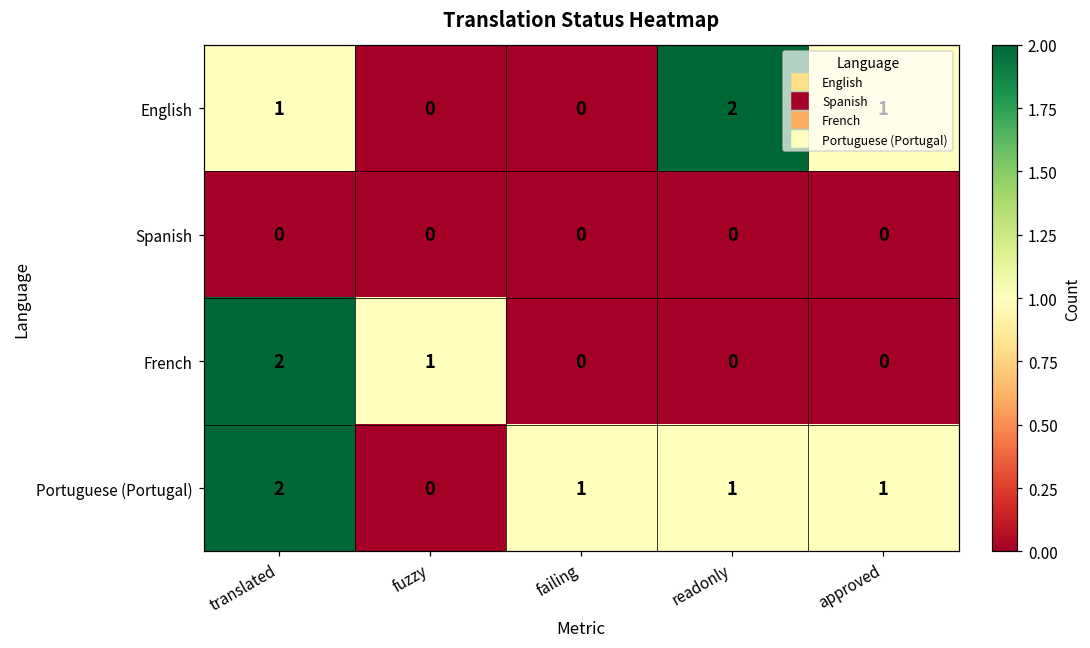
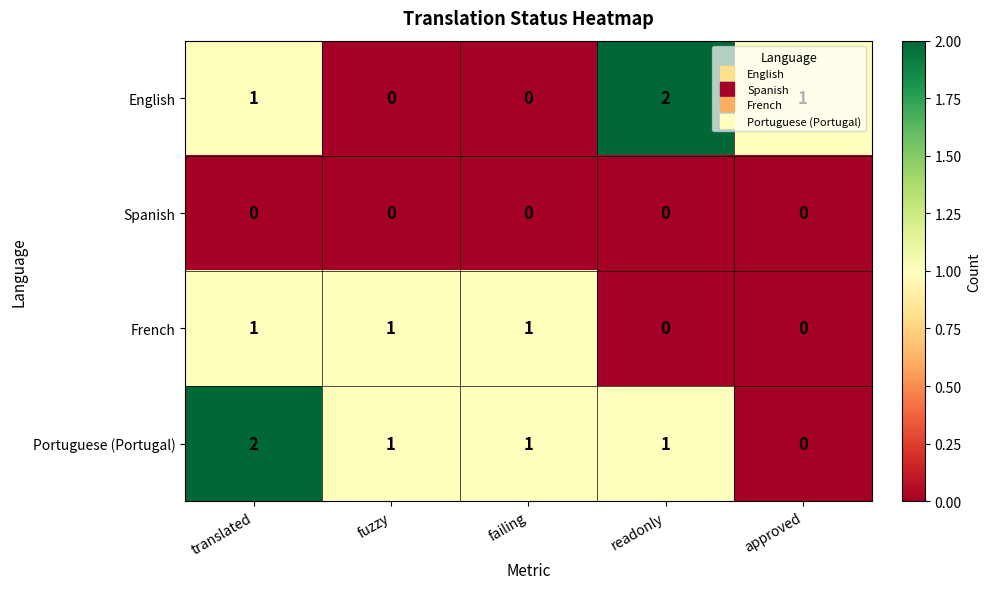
French, translated: 2 -> 1
French, failing: 0 -> 1
Portuguese (Portugal), fuzzy: 0 -> 1
Portuguese (Portugal), approved: 1 -> 0
